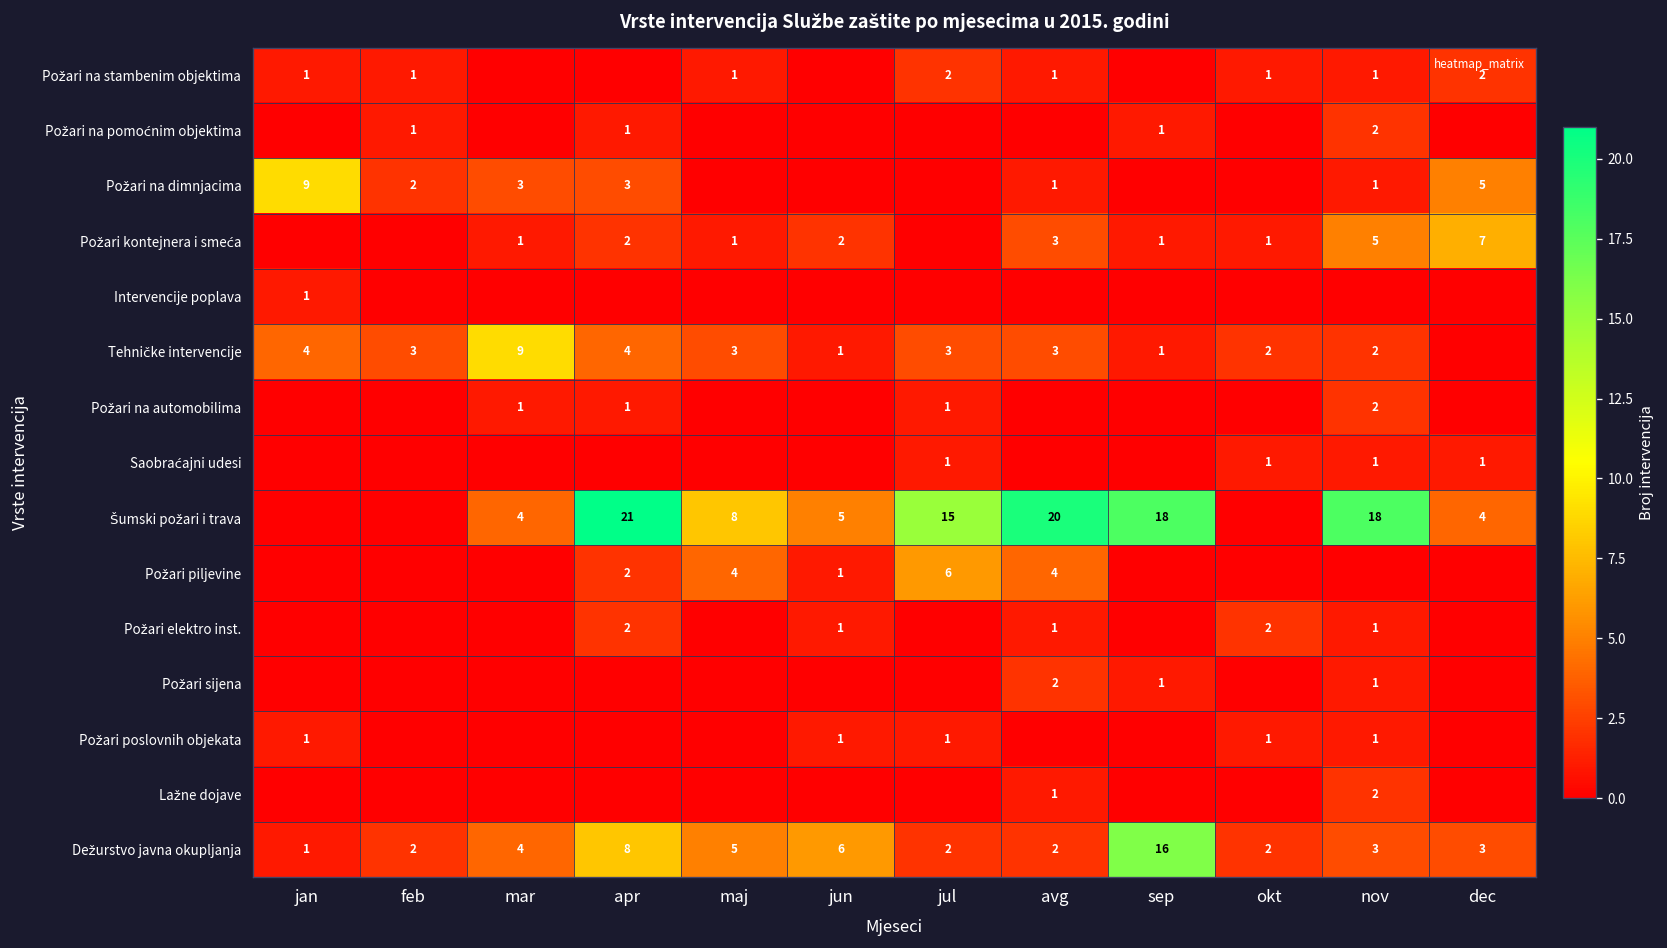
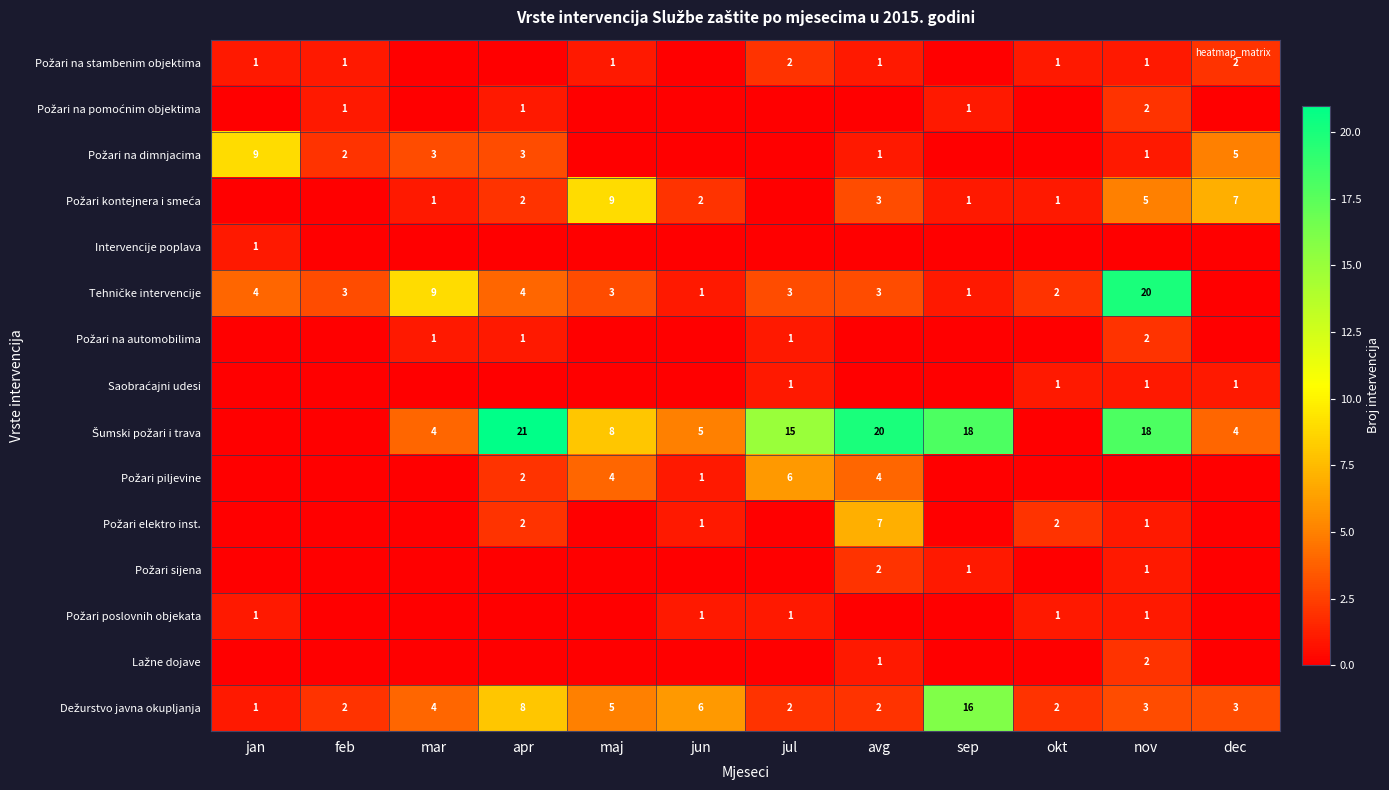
Požari kontejnera i smeća, maj: 1 -> 9
Tehničke intervencije, nov: 2 -> 20
Požari elektro inst., avg: 1 -> 7
